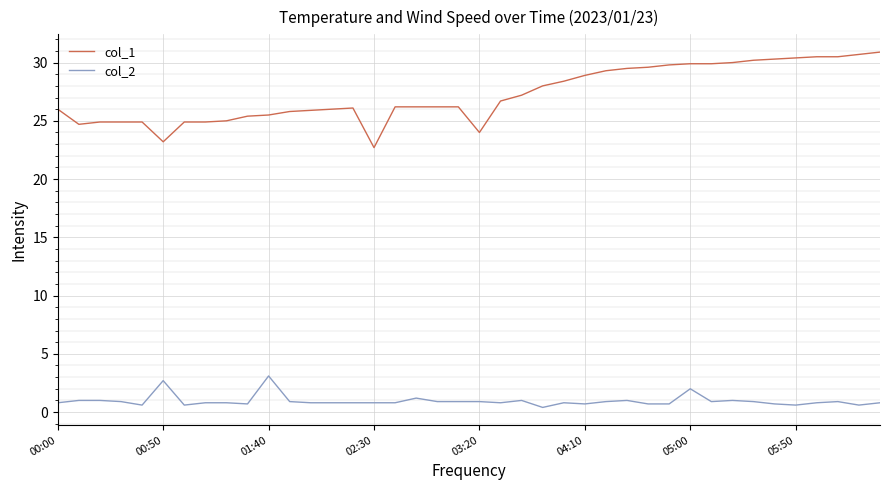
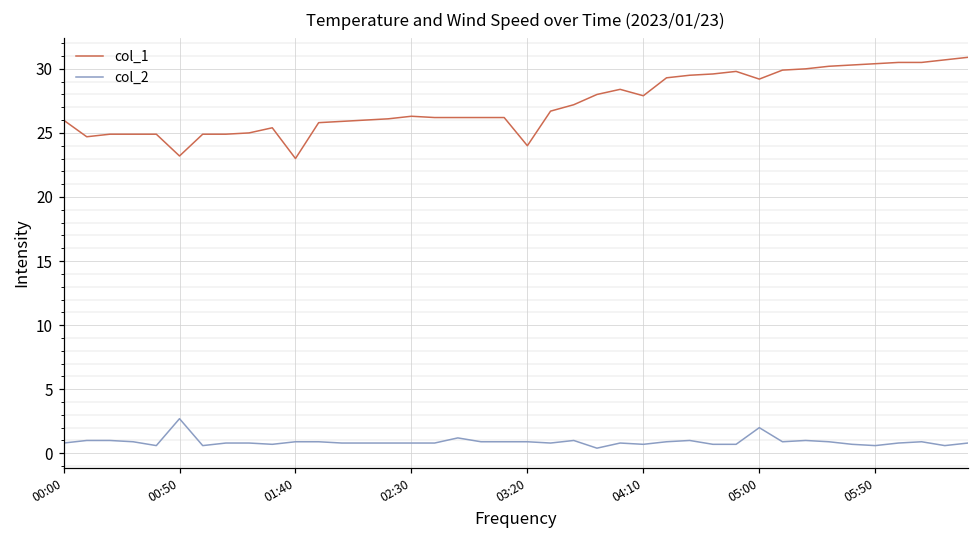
col_1, 01:40: 25.5 -> 23.0
col_2, 01:40: 3.1 -> 0.9
col_1, 02:30: 22.7 -> 26.3
col_1, 04:10: 28.9 -> 27.9
col_1, 05:00: 29.9 -> 29.2
